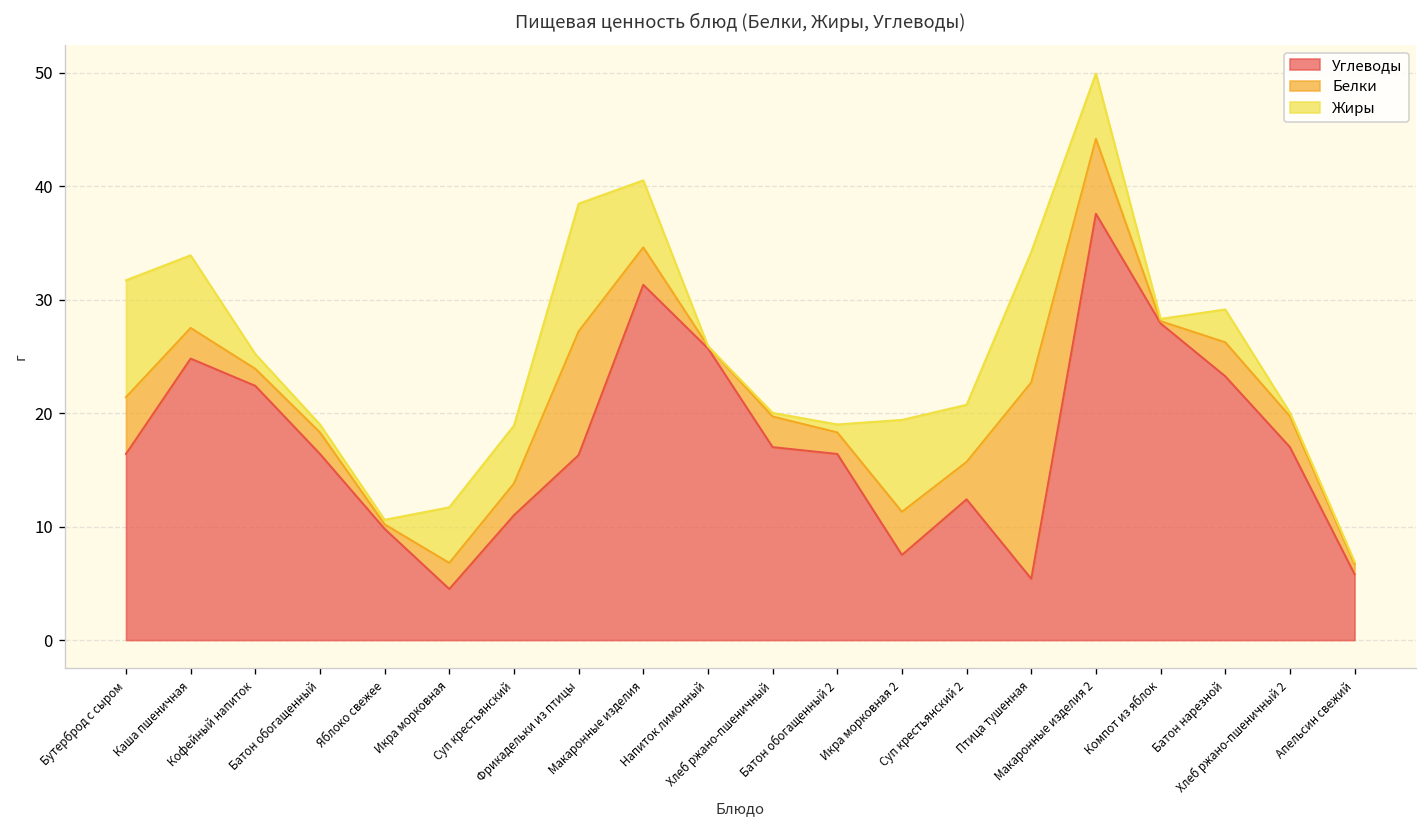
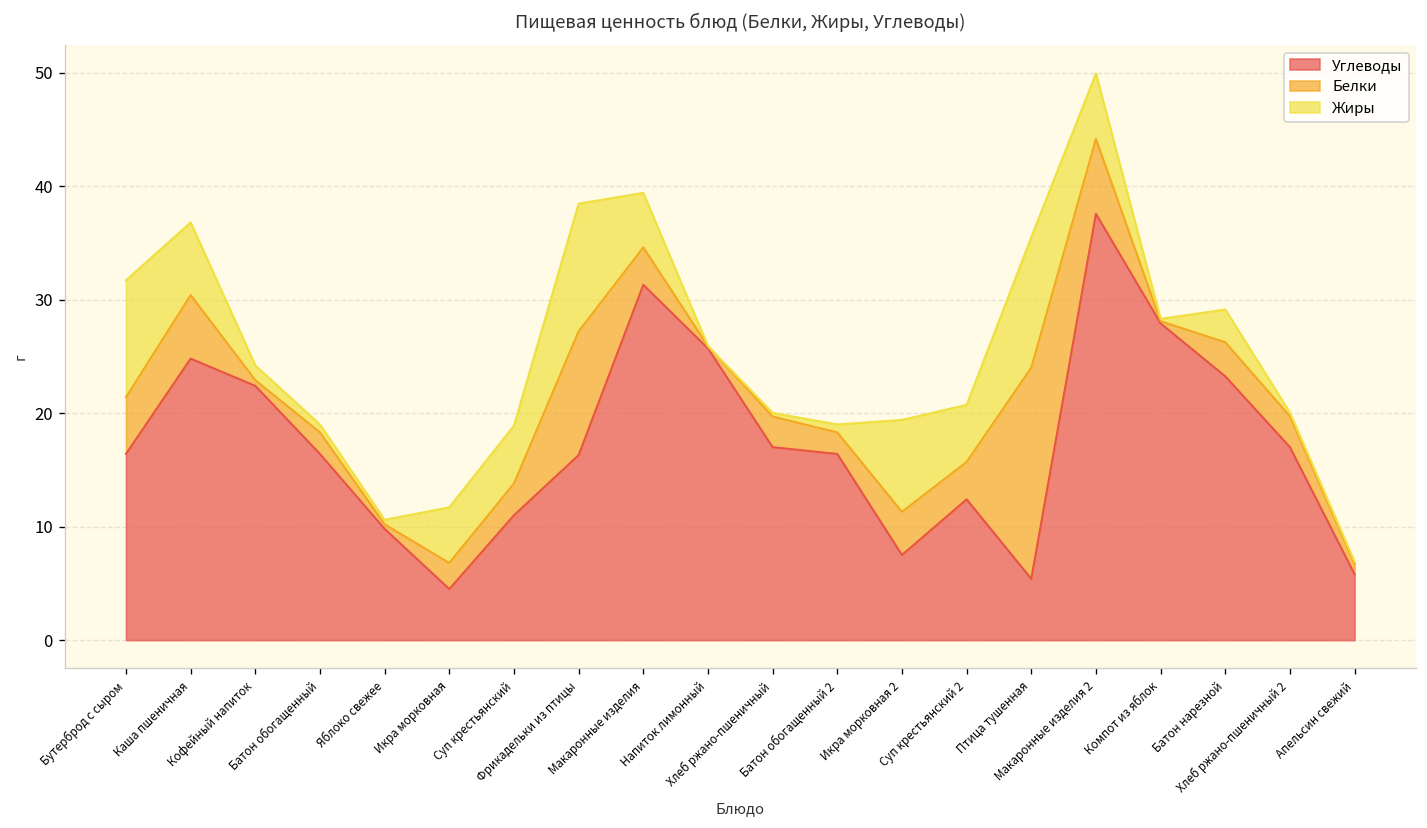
Белки, Каша пшеничная: 3 -> 6
Белки, Кофейный напиток: 2 -> 1
Жиры, Макаронные изделия: 6 -> 5
Белки, Птица тушенная: 17 -> 19
